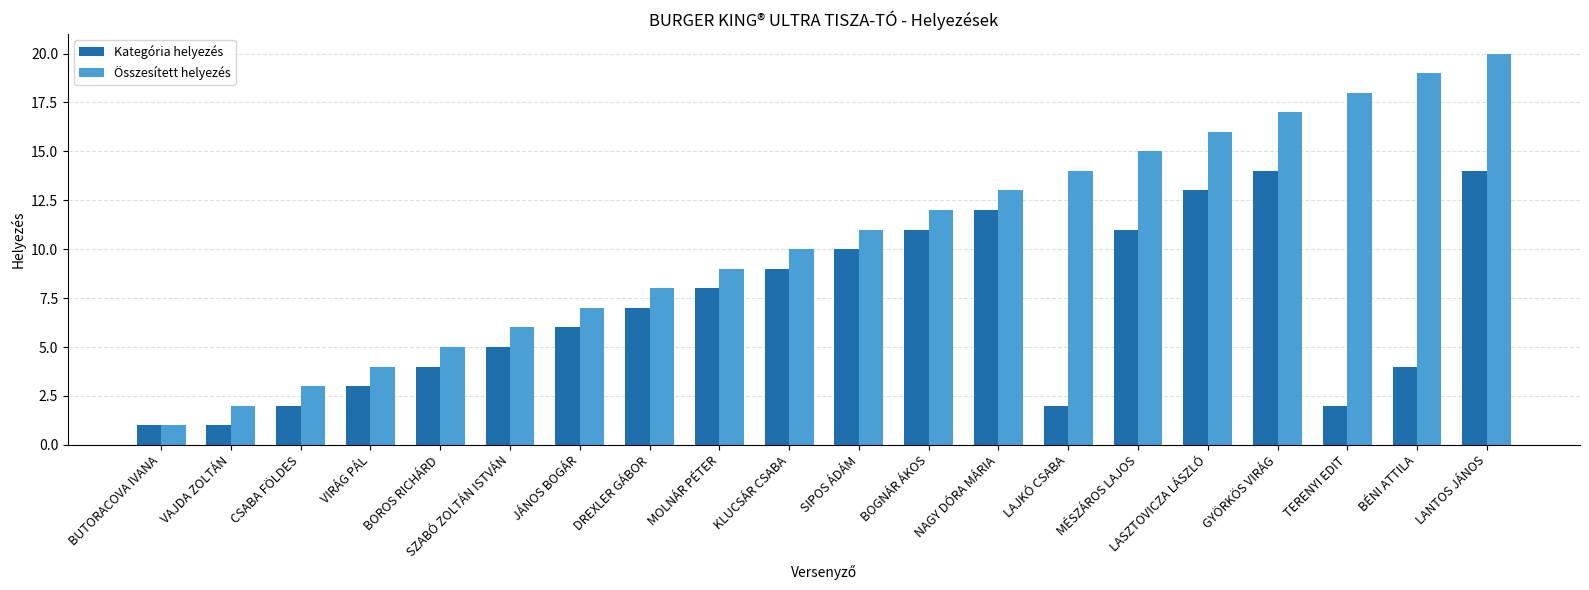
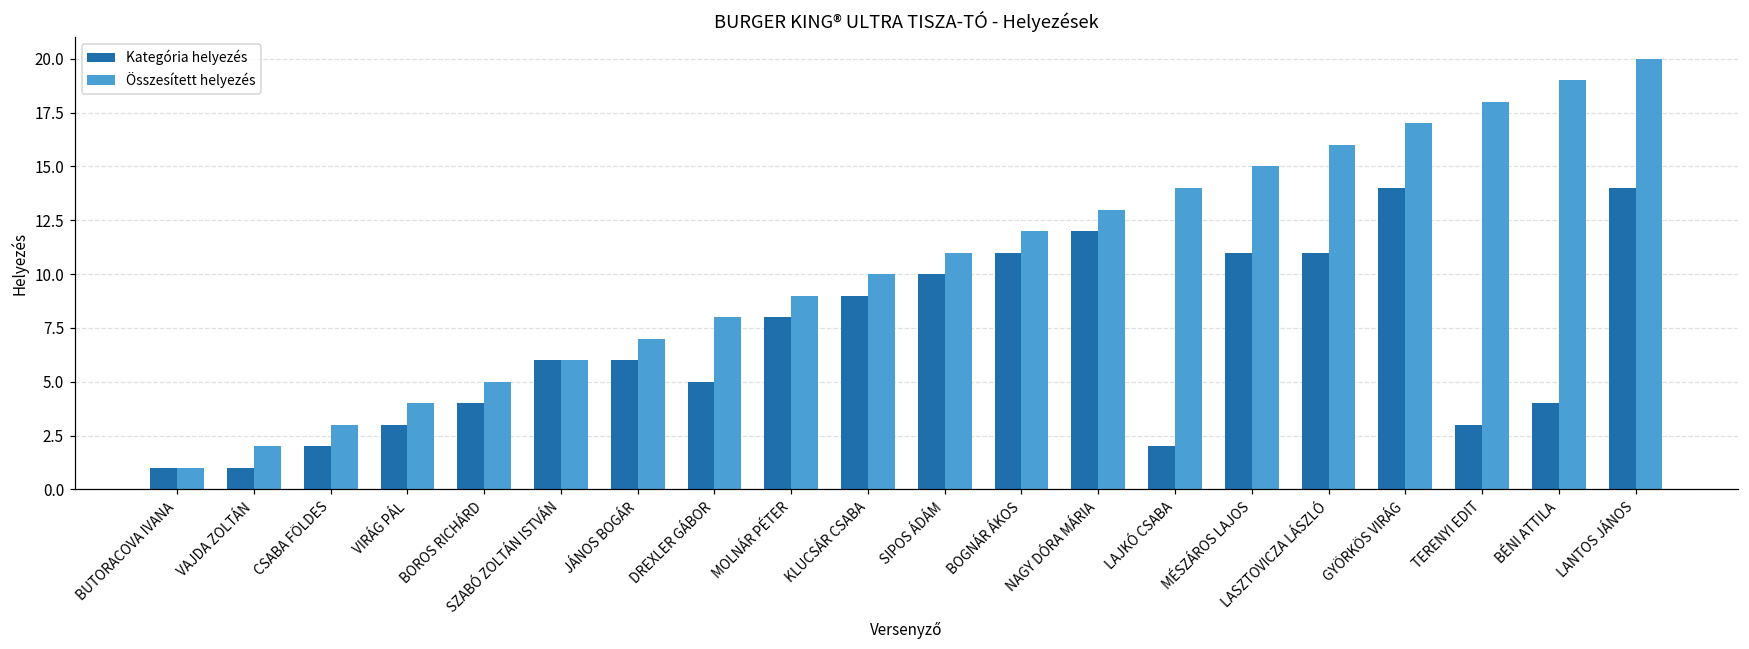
Kategória helyezés, SZABÓ ZOLTÁN ISTVÁN: 5 -> 6
Kategória helyezés, DREXLER GÁBOR: 7 -> 5
Kategória helyezés, LASZTOVICZA LÁSZLÓ: 13 -> 11
Kategória helyezés, TERENYI EDIT: 2 -> 3
